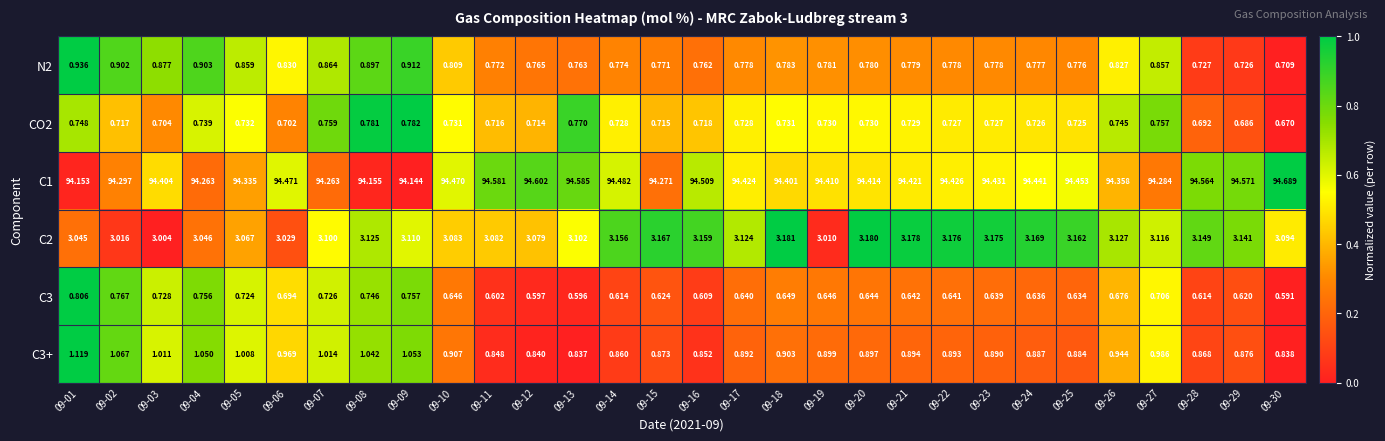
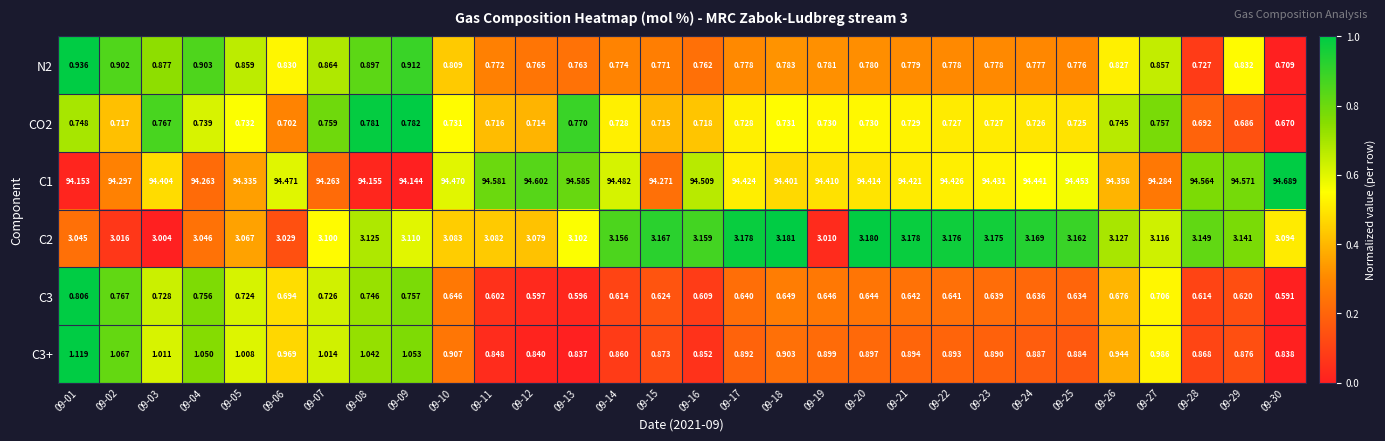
N2, 09-29: 0.726 -> 0.832
CO2, 09-03: 0.704 -> 0.767
C2, 09-17: 3.124 -> 3.178
